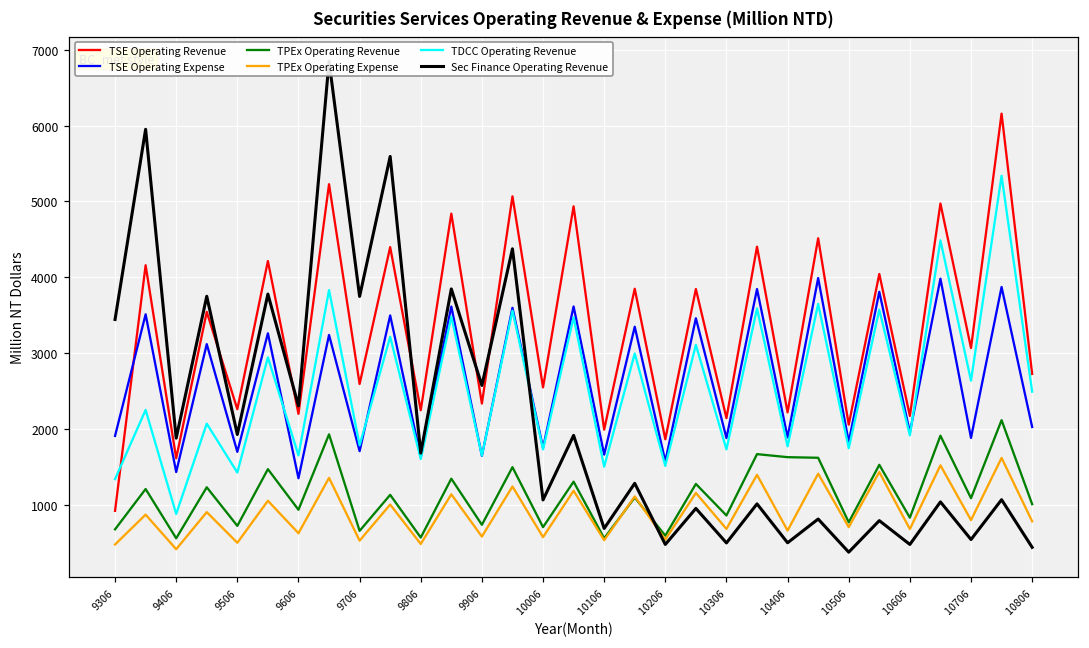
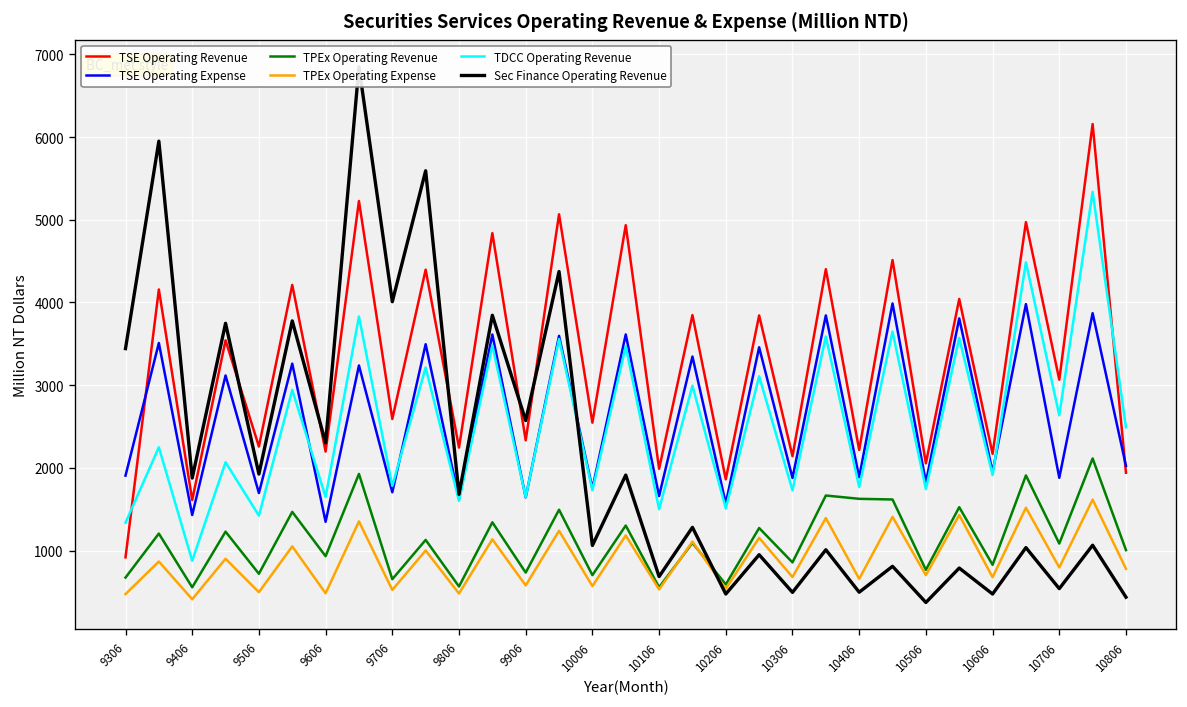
TPEx Operating Expense, 9606: 600 -> 500
Sec Finance Operating Revenue, 9706: 3700 -> 4000
TSE Operating Revenue, 10806: 2700 -> 1900
